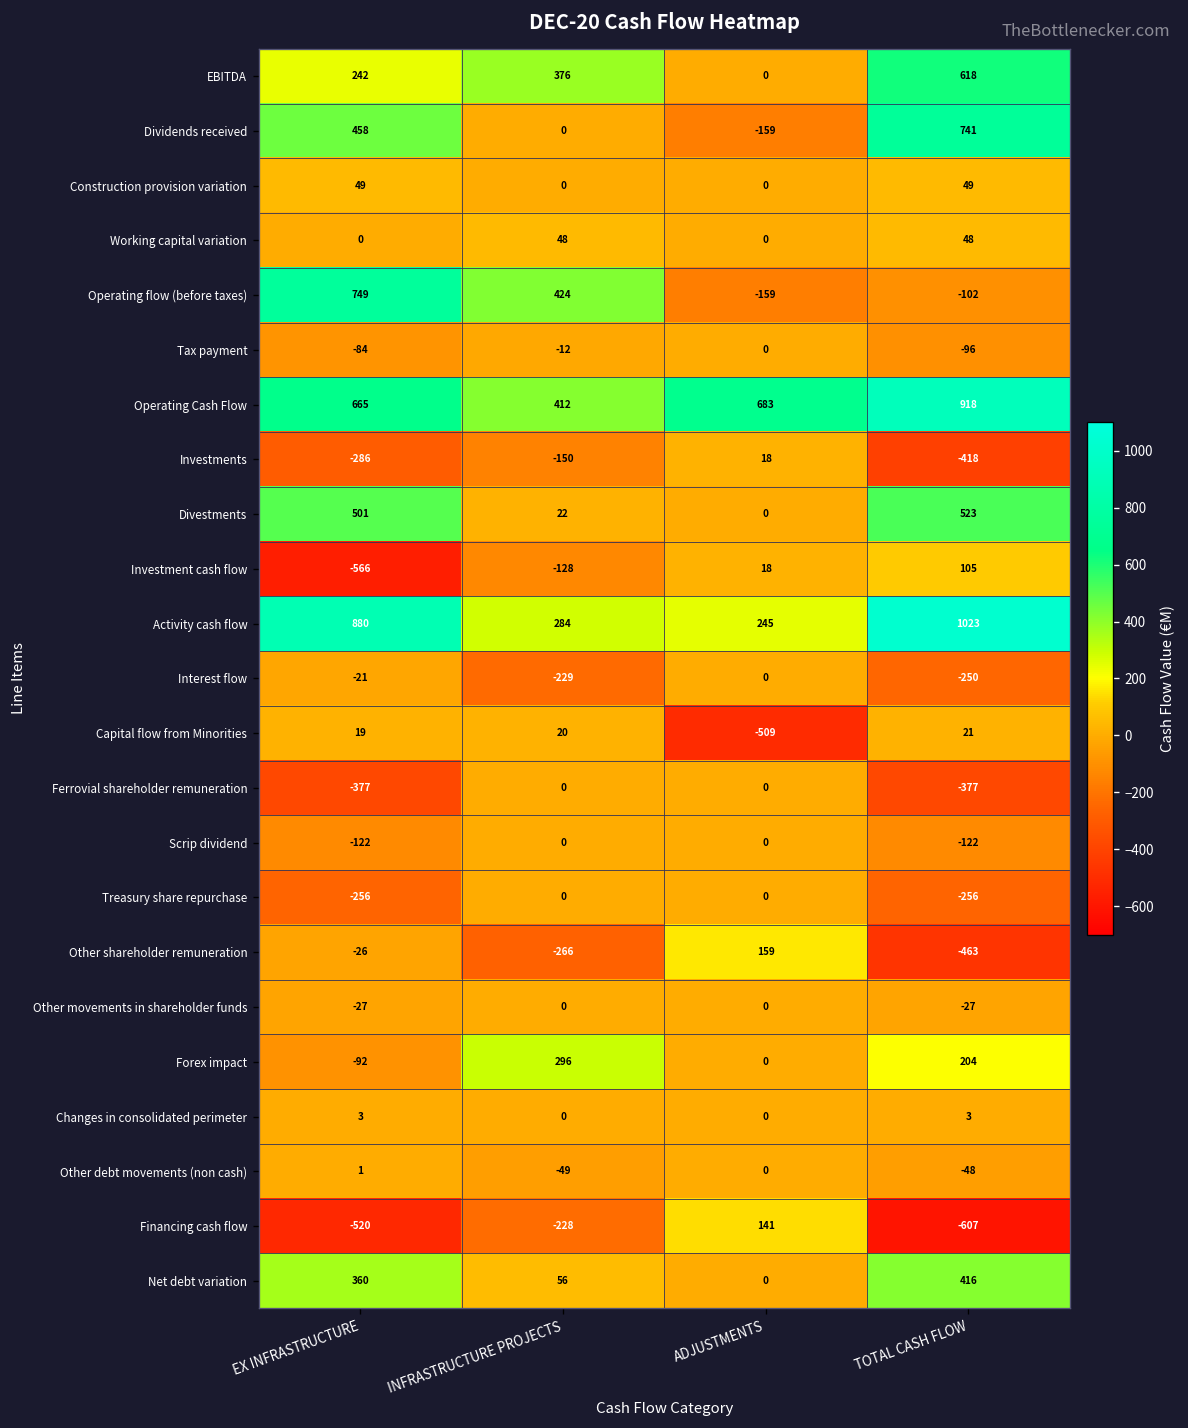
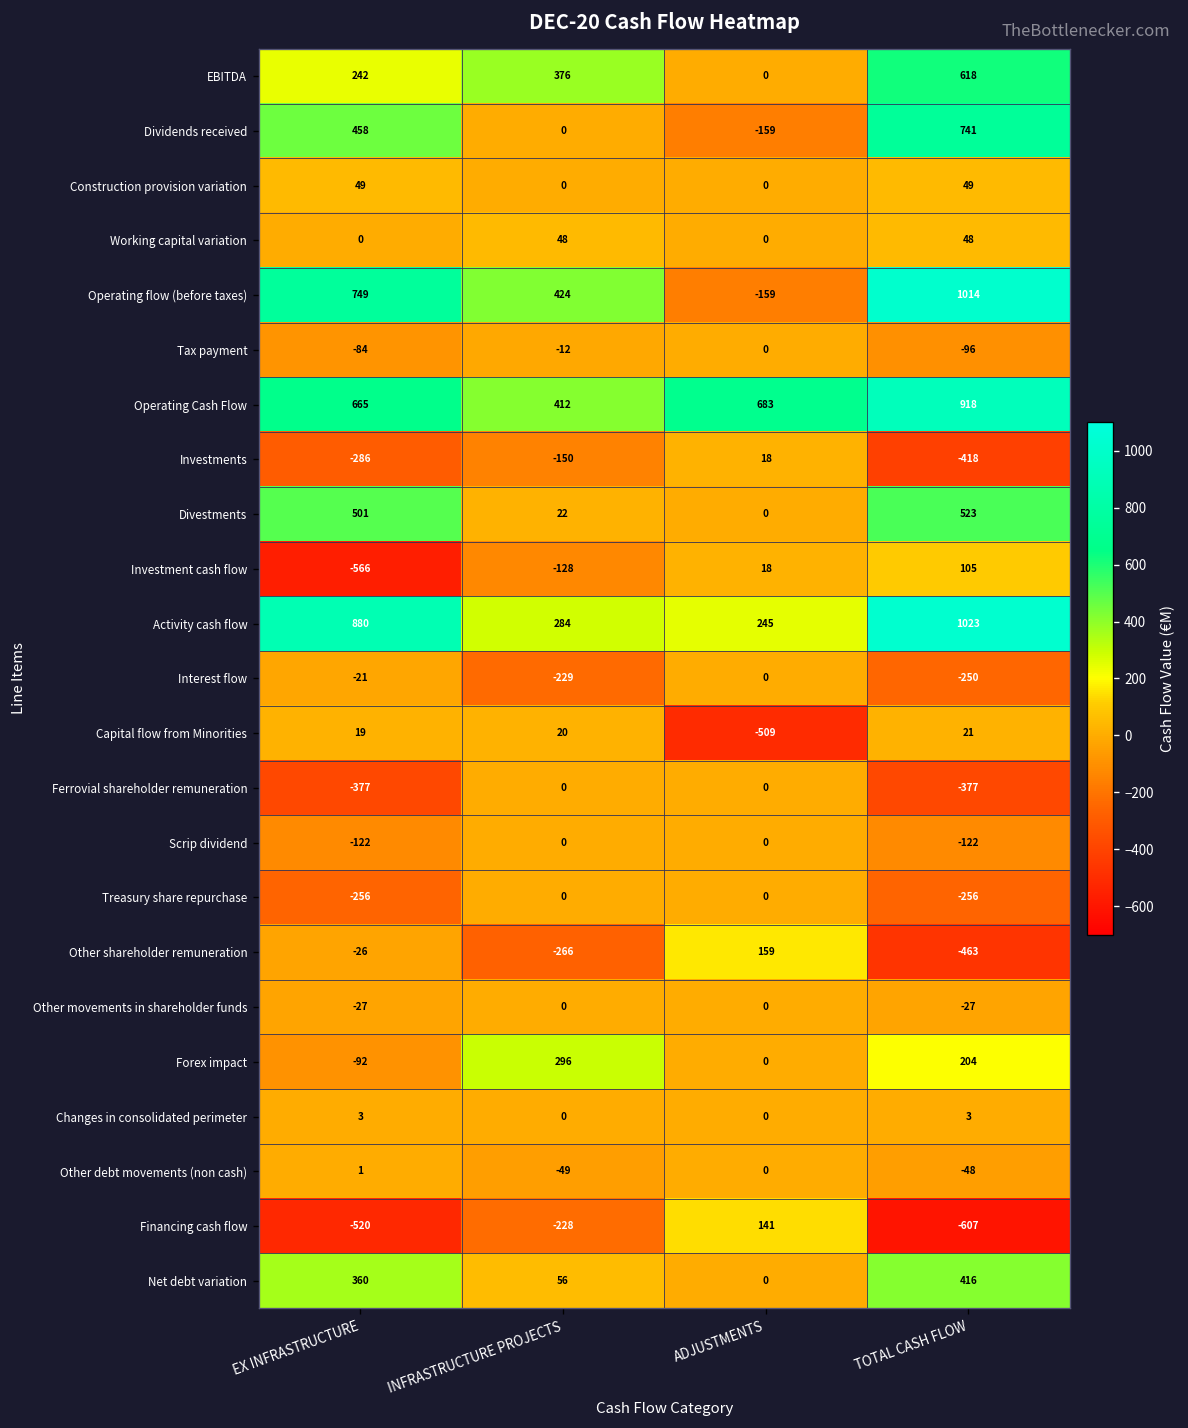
Operating flow (before taxes), TOTAL CASH FLOW: -102 -> 1014
